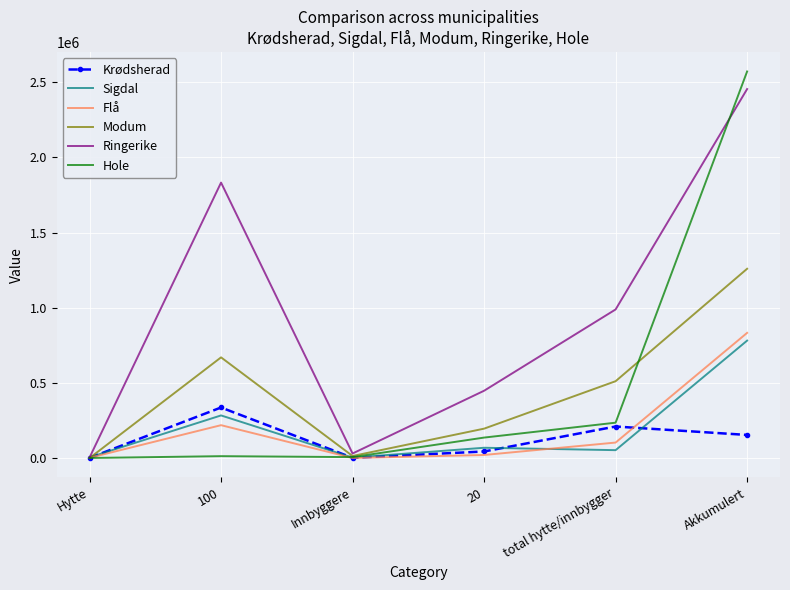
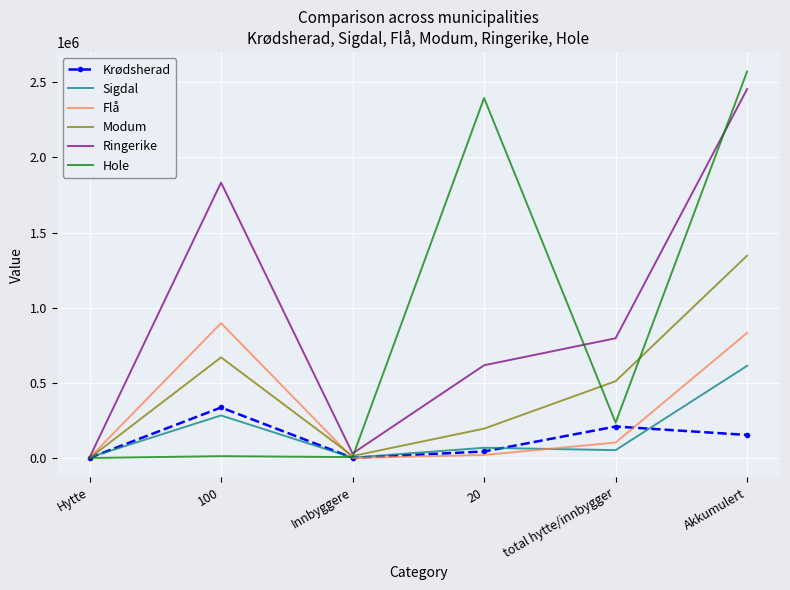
Flå, 100: 220000 -> 900000
Ringerike, 20: 450000 -> 620000
Hole, 20: 140000 -> 2400000
Ringerike, total hytte/innbygger: 990000 -> 800000
Sigdal, Akkumulert: 780000 -> 610000
Modum, Akkumulert: 1260000 -> 1350000
